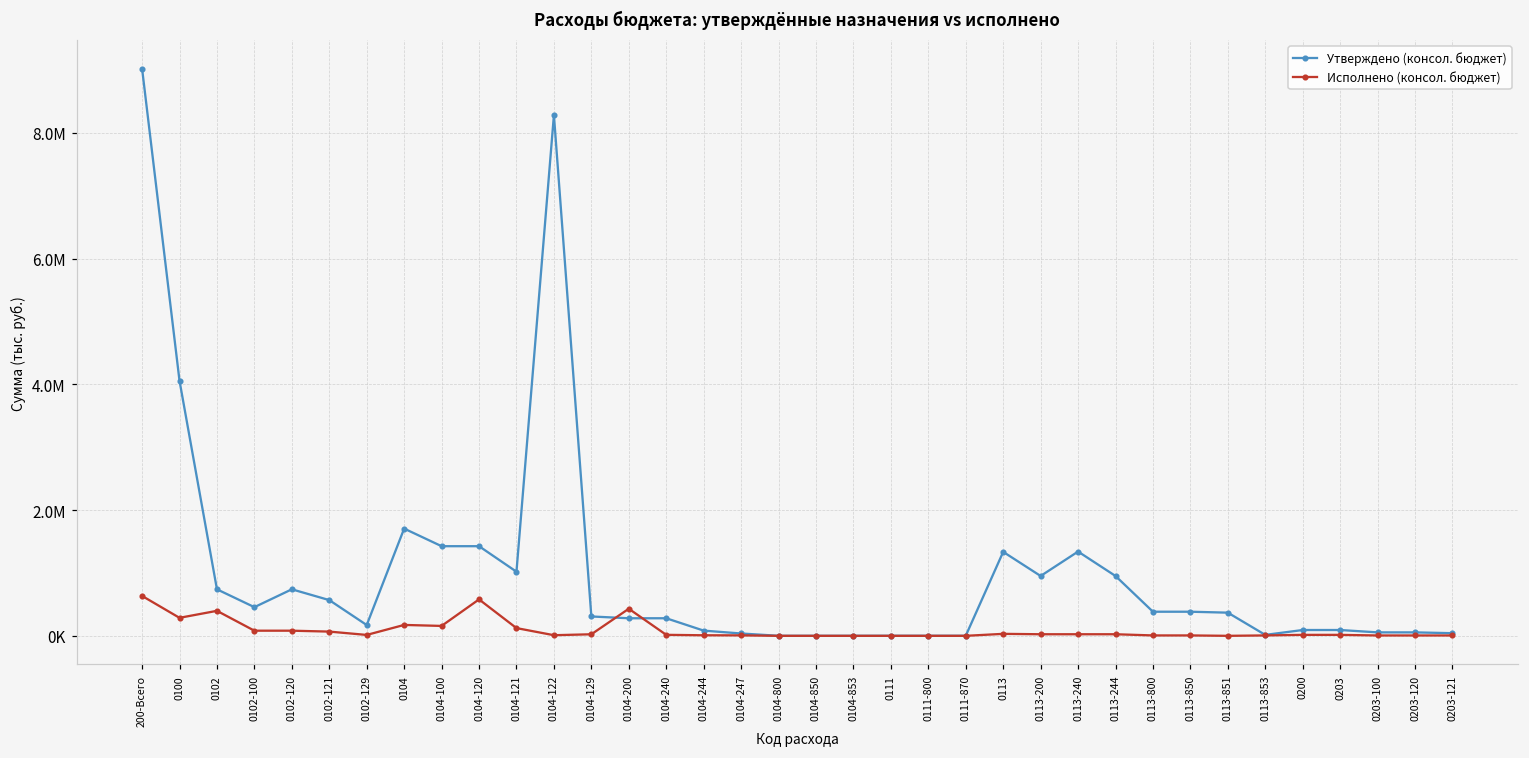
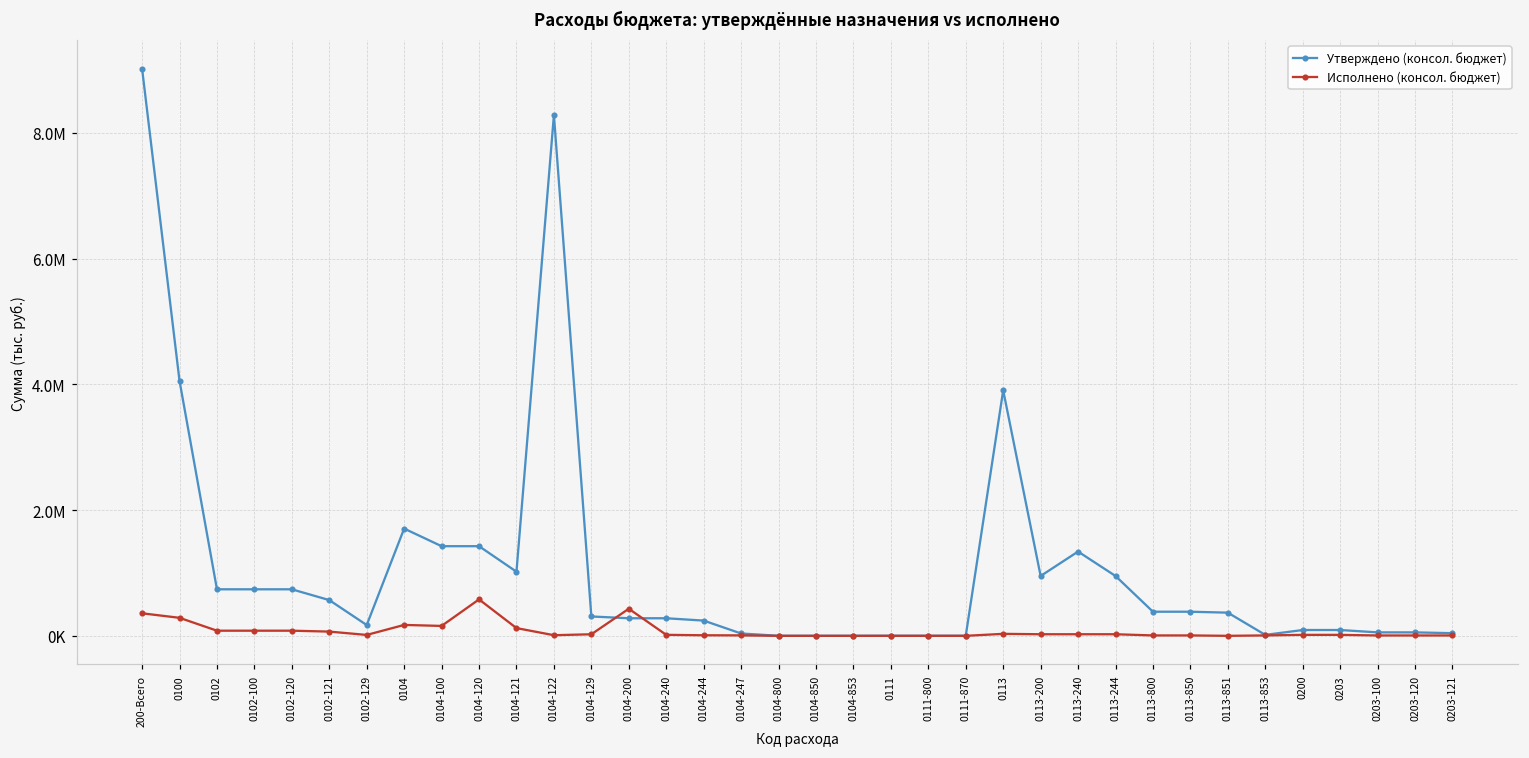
Исполнено (консол. бюджет), 200-Всего: 600000 -> 400000
Исполнено (консол. бюджет), 0102: 400000 -> 100000
Утверждено (консол. бюджет), 0102-100: 500000 -> 700000
Утверждено (консол. бюджет), 0104-244: 100000 -> 200000
Утверждено (консол. бюджет), 0113: 1300000 -> 3900000
